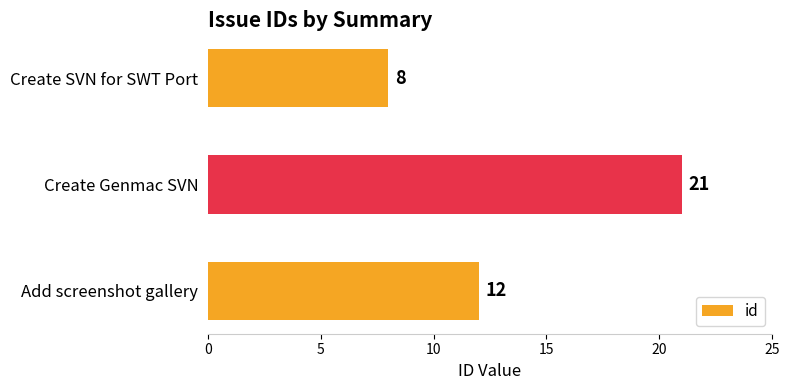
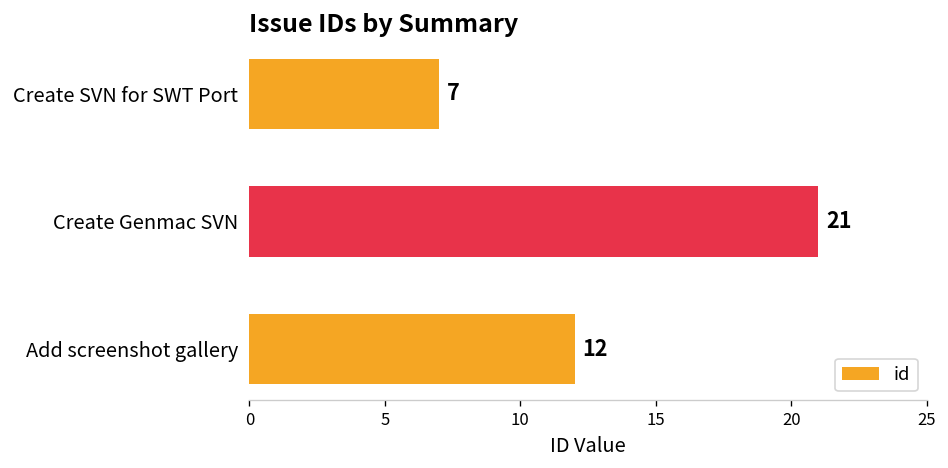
Create SVN for SWT Port: 8 -> 7
